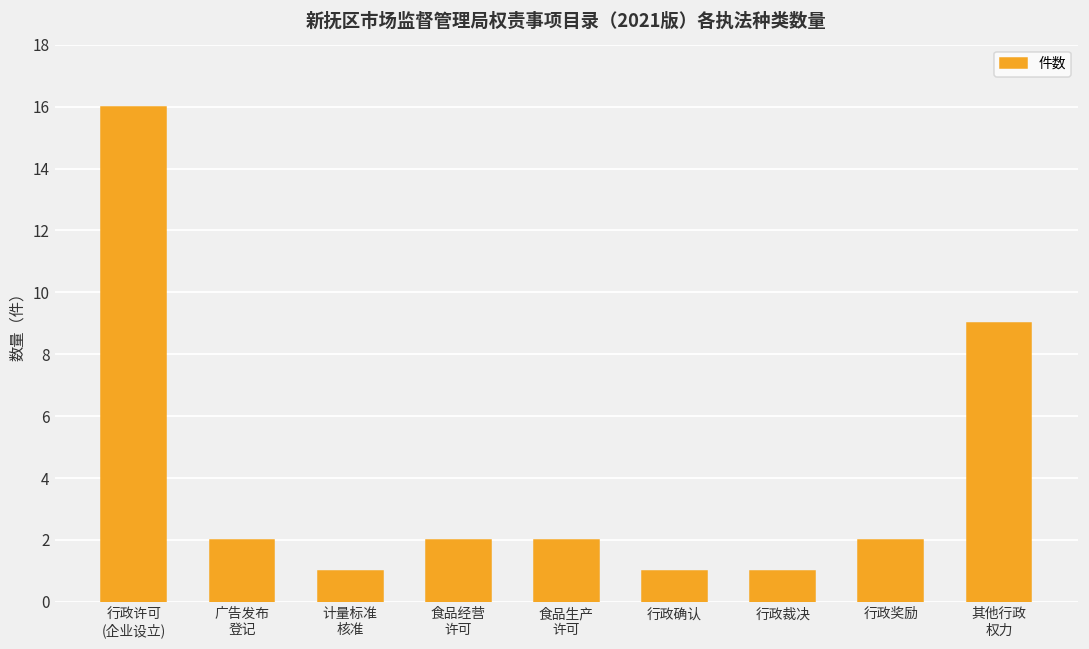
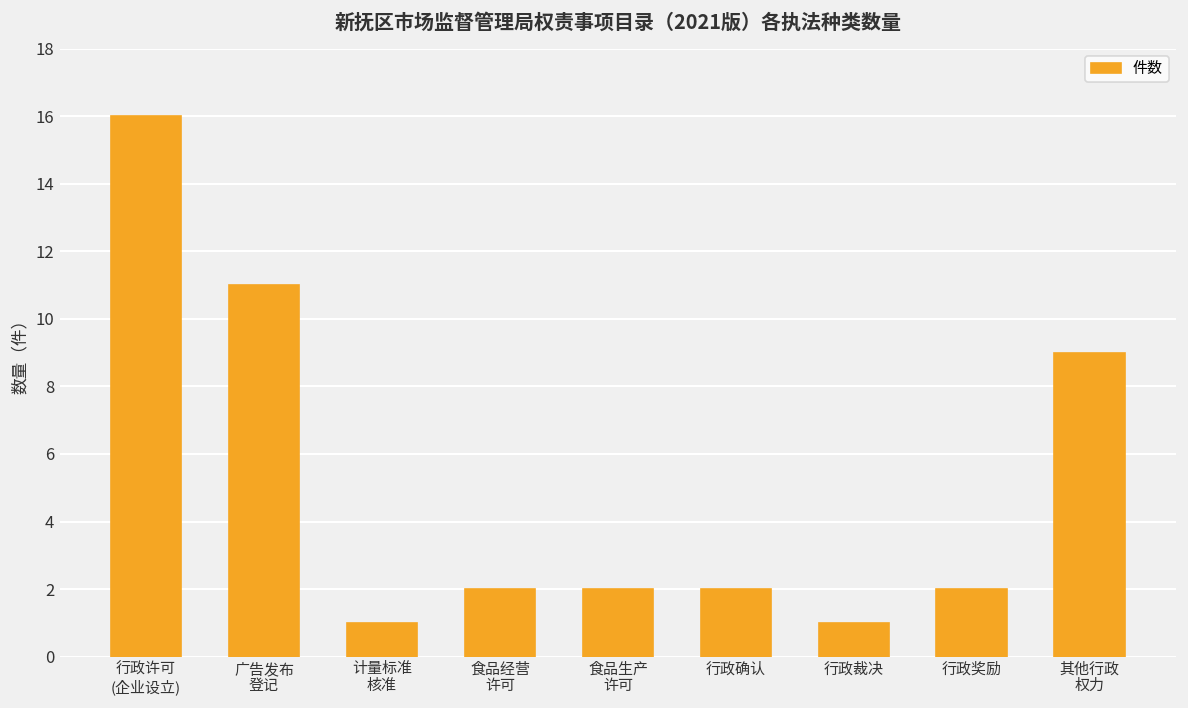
广告发布 登记: 2 -> 11
行政确认: 1 -> 2
